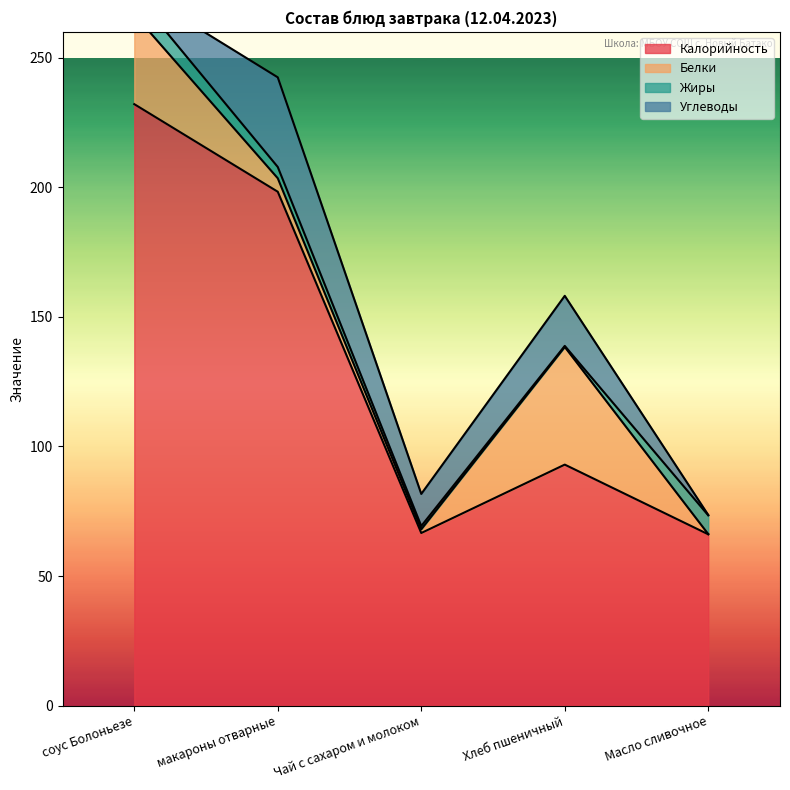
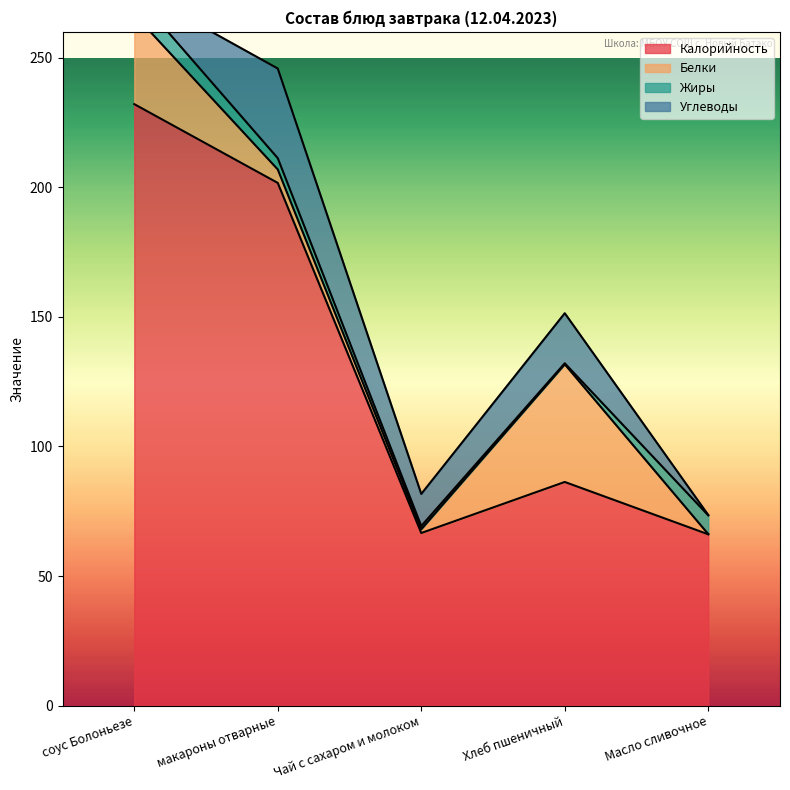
Калорийность, макароны отварные: 198 -> 202
Калорийность, Хлеб пшеничный: 93 -> 86
